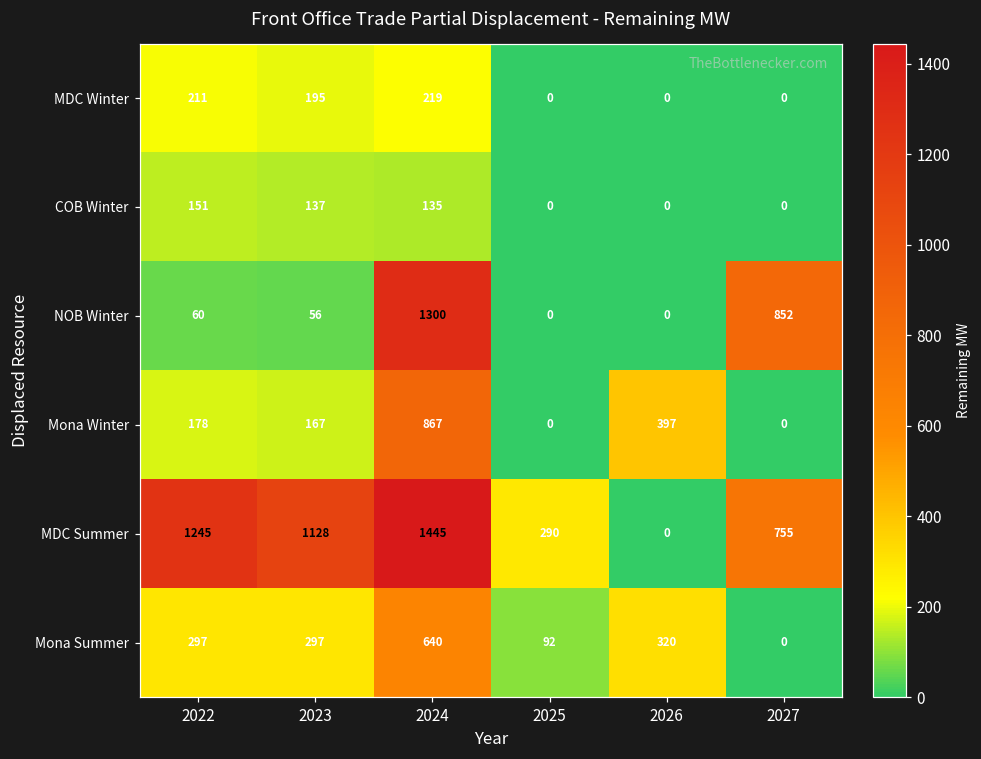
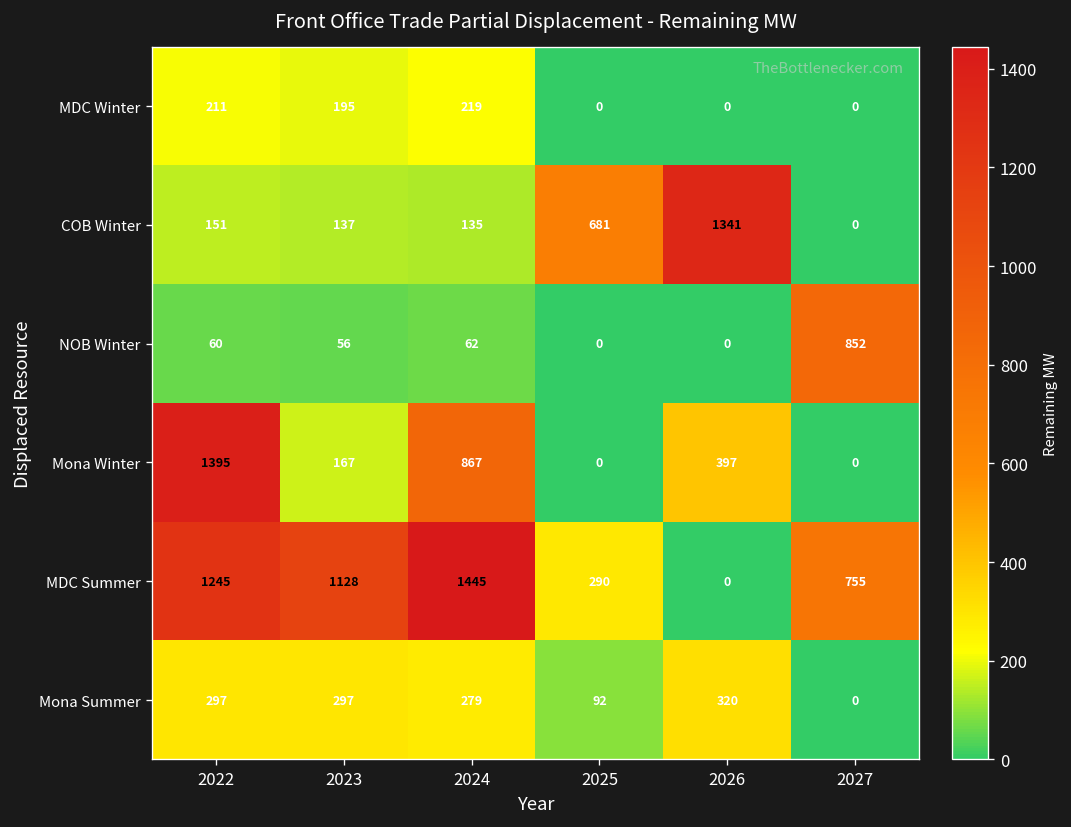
COB Winter, 2025: 0 -> 681
COB Winter, 2026: 0 -> 1341
NOB Winter, 2024: 1300 -> 62
Mona Winter, 2022: 178 -> 1395
Mona Summer, 2024: 640 -> 279
